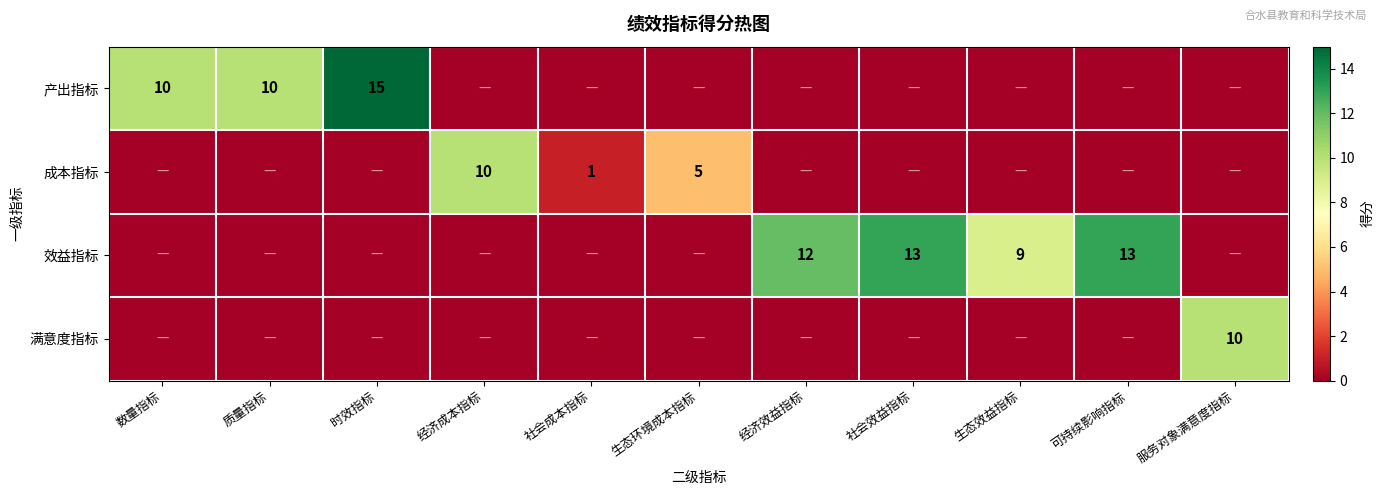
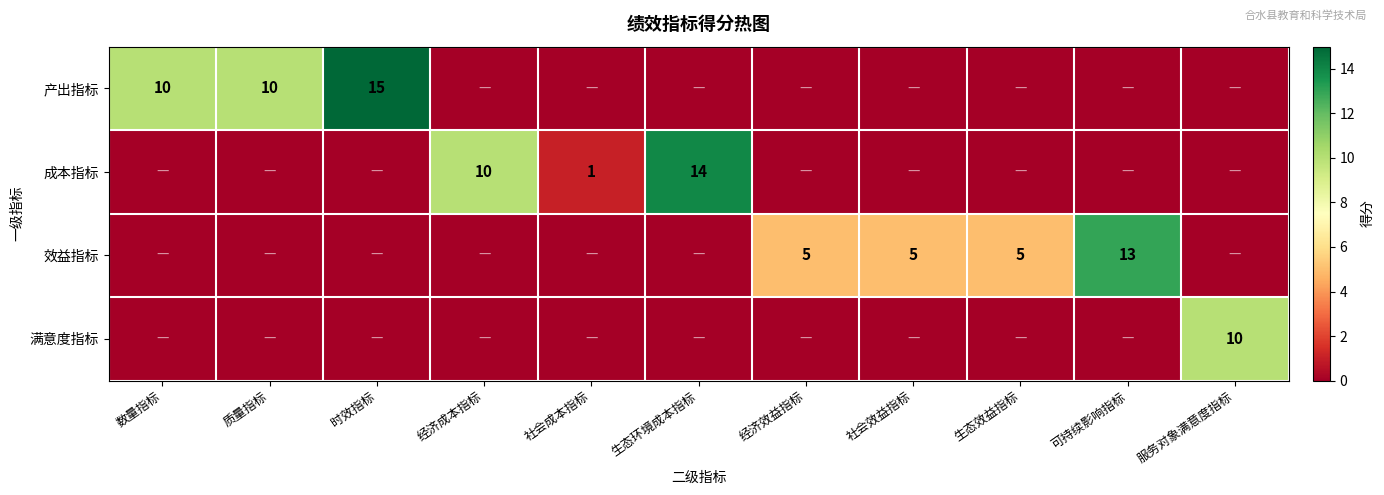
成本指标, 生态环境成本指标: 5 -> 14
效益指标, 经济效益指标: 12 -> 5
效益指标, 社会效益指标: 13 -> 5
效益指标, 生态效益指标: 9 -> 5
